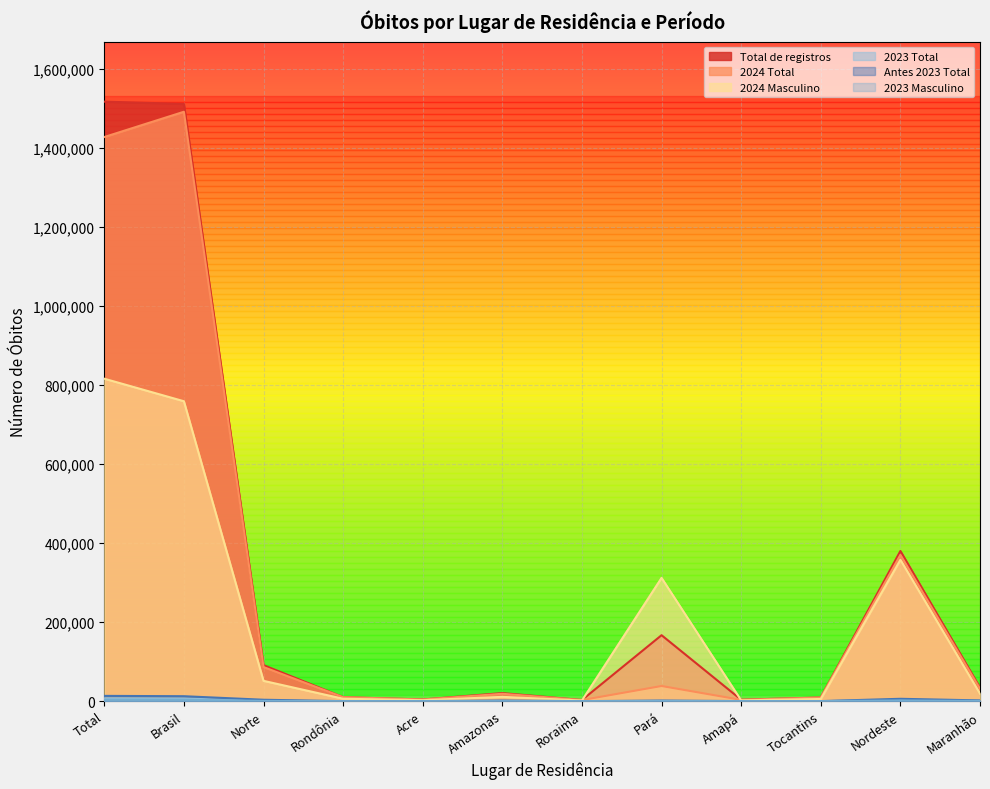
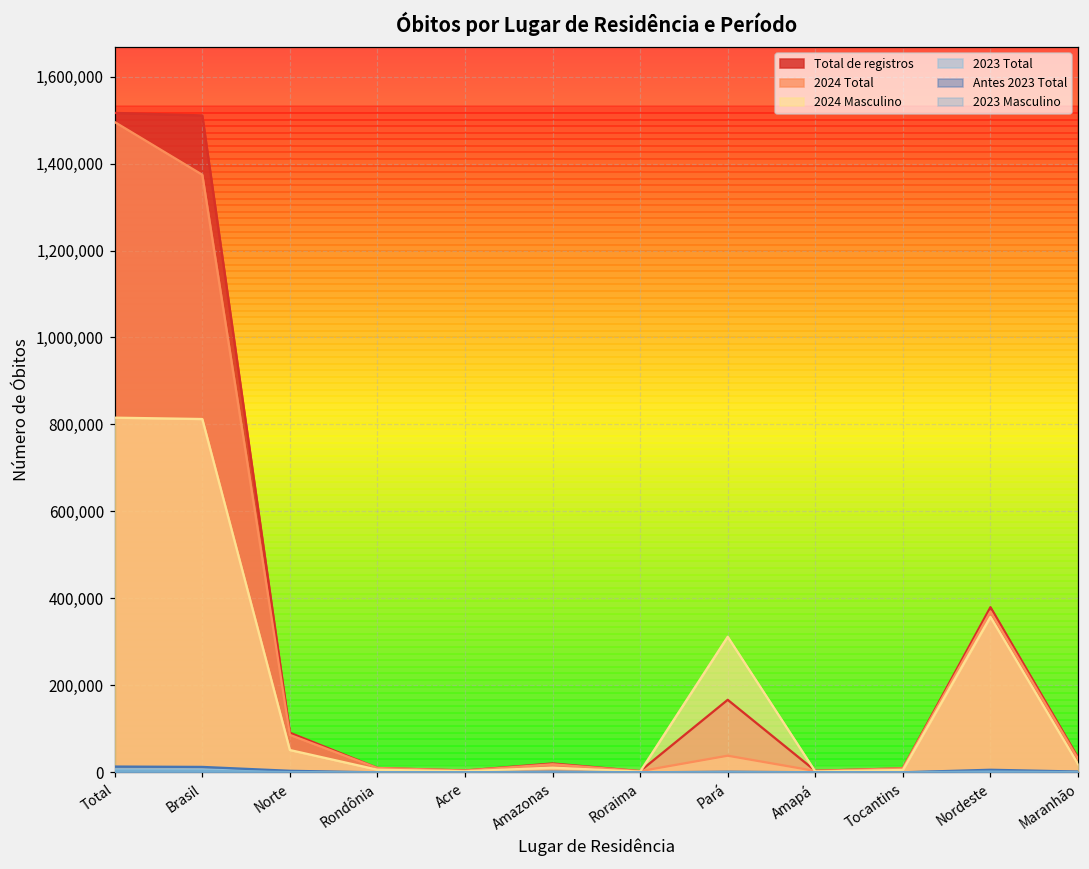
2024 Total, Total: 1,430,000 -> 1,500,000
2024 Total, Brasil: 1,490,000 -> 1,370,000
2024 Masculino, Brasil: 760,000 -> 810,000
